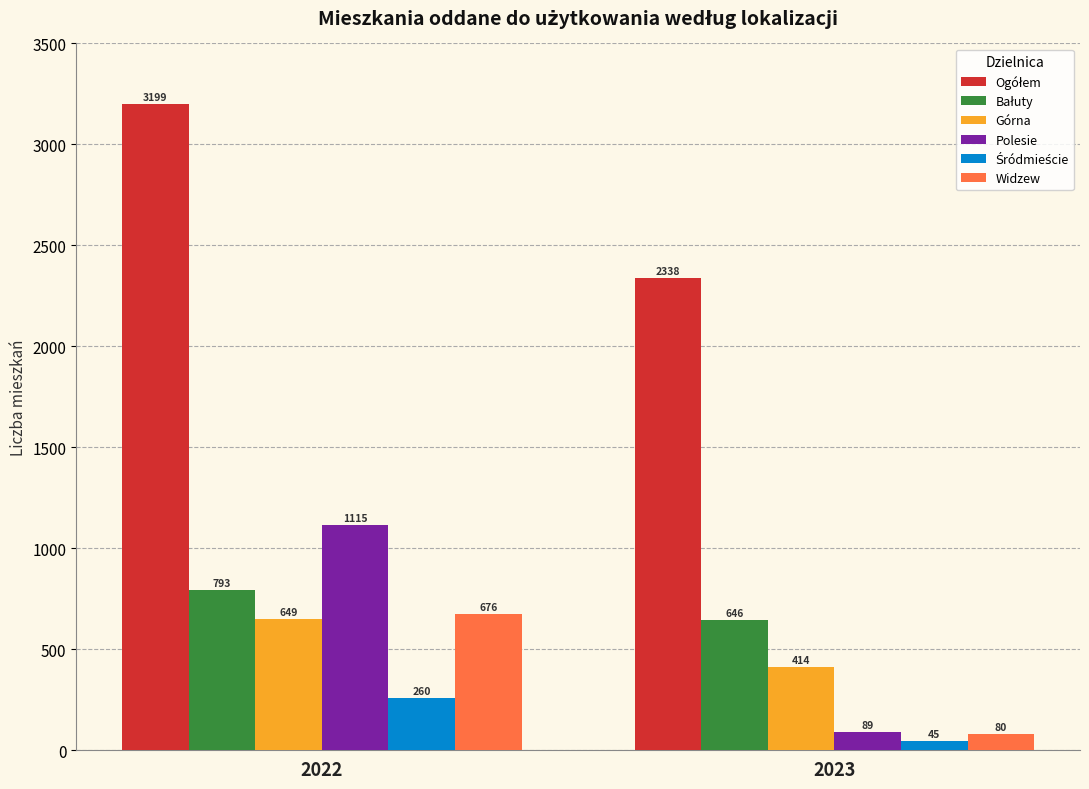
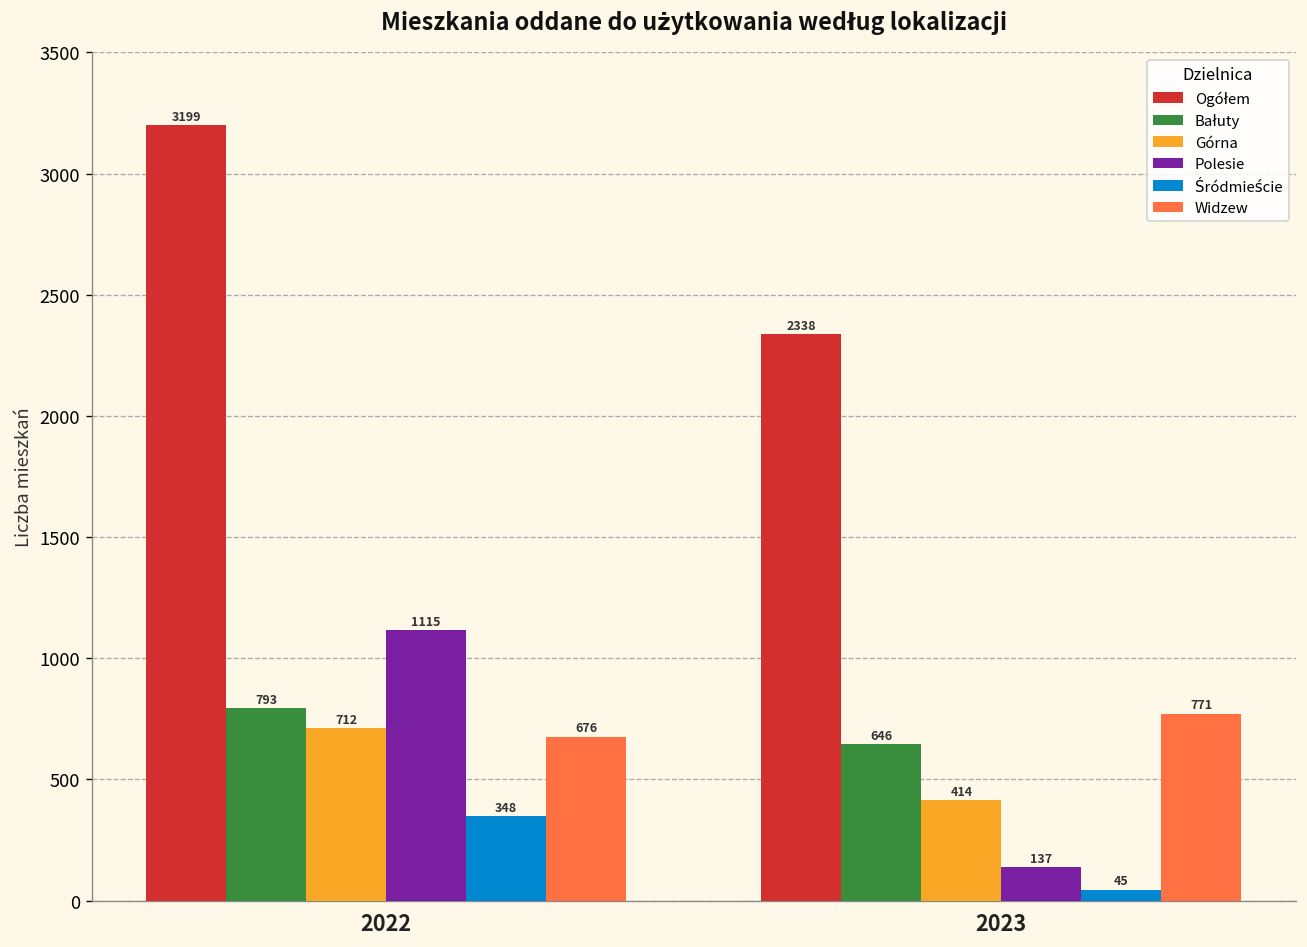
Górna, 2022: 649 -> 712
Śródmieście, 2022: 260 -> 348
Polesie, 2023: 89 -> 137
Widzew, 2023: 80 -> 771
